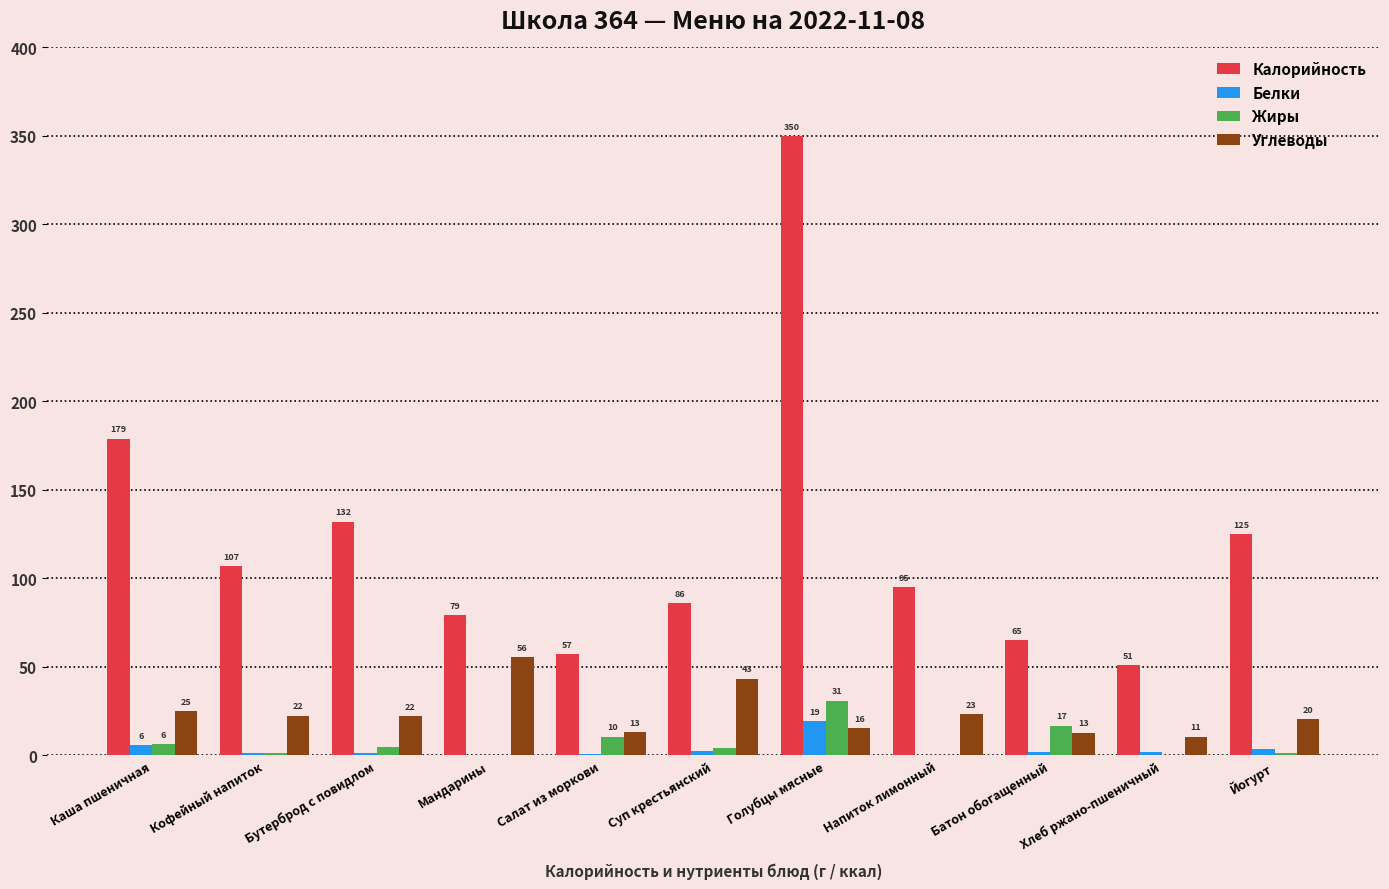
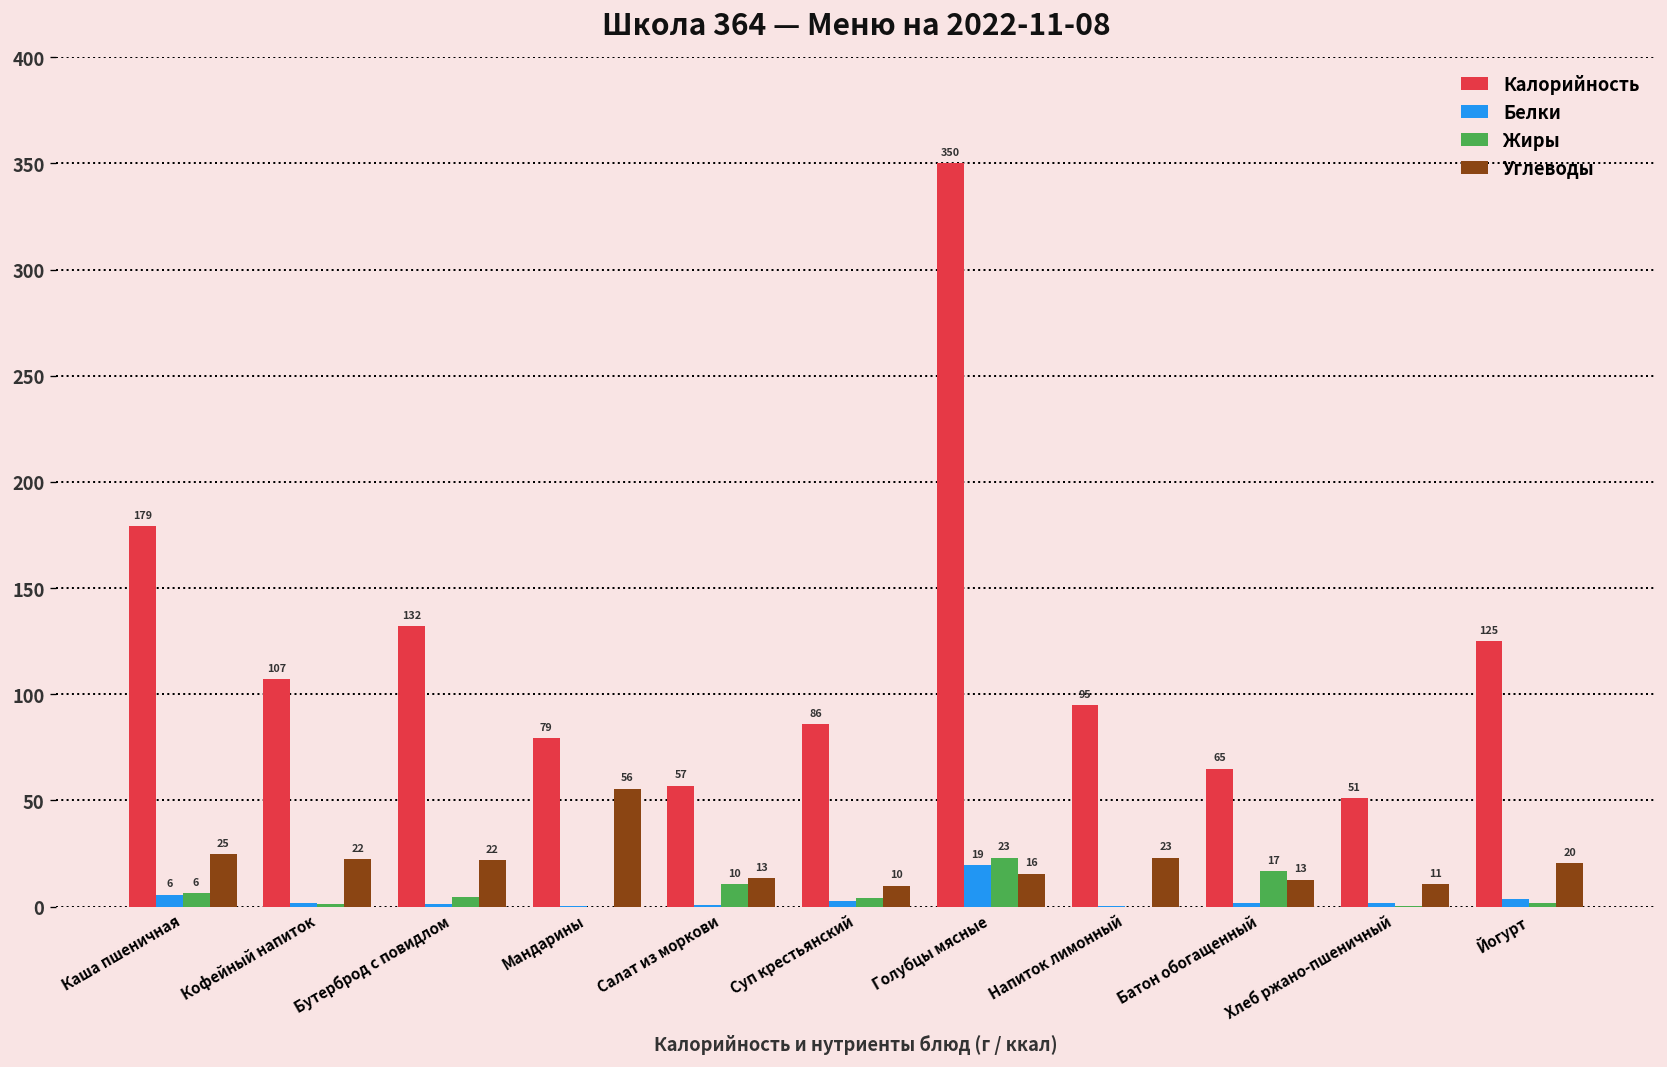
Углеводы, Суп крестьянский: 43 -> 10
Жиры, Голубцы мясные: 31 -> 23
